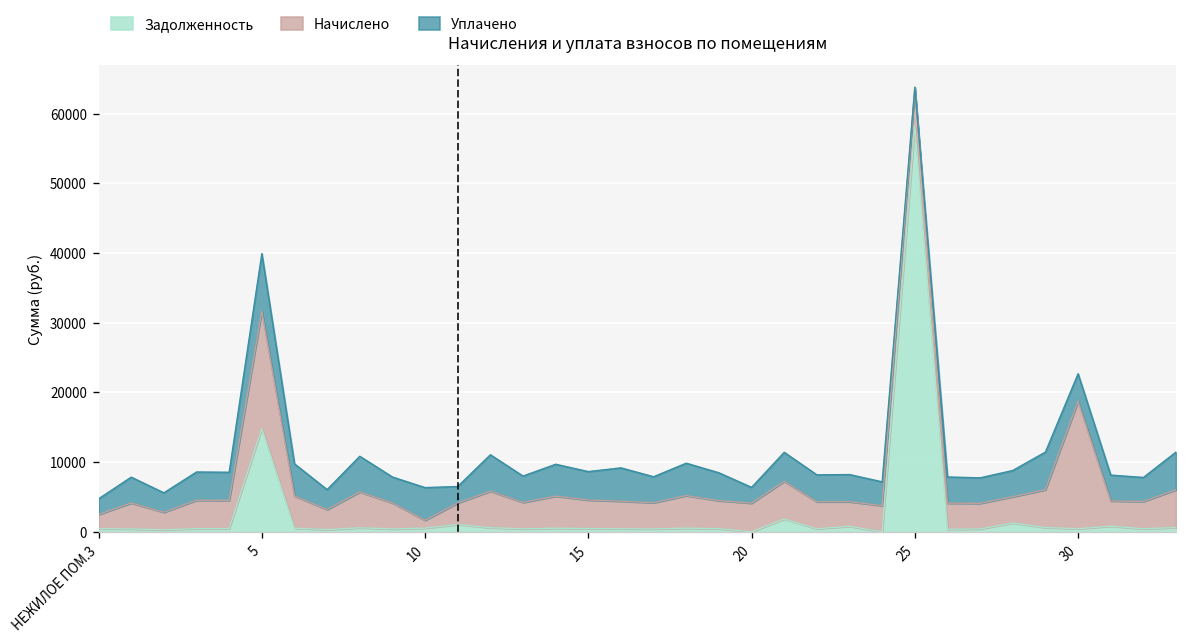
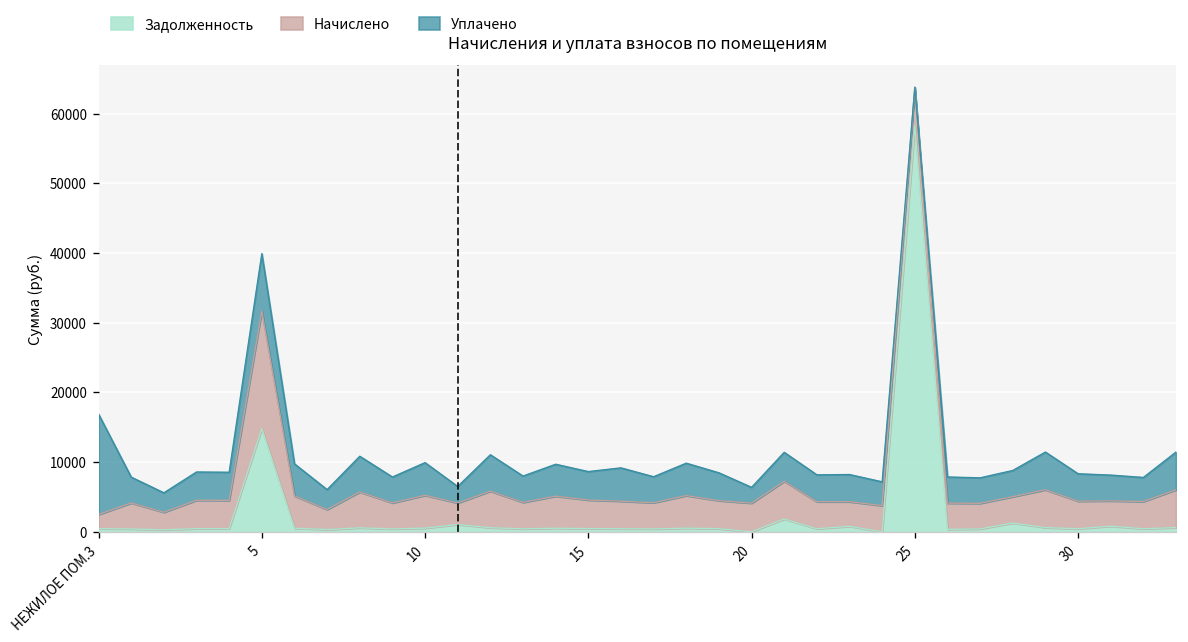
Уплачено, НЕЖИЛОЕ ПОМ.3: 2000 -> 14000
Начислено, 10: 1000 -> 5000
Начислено, 30: 18000 -> 4000
